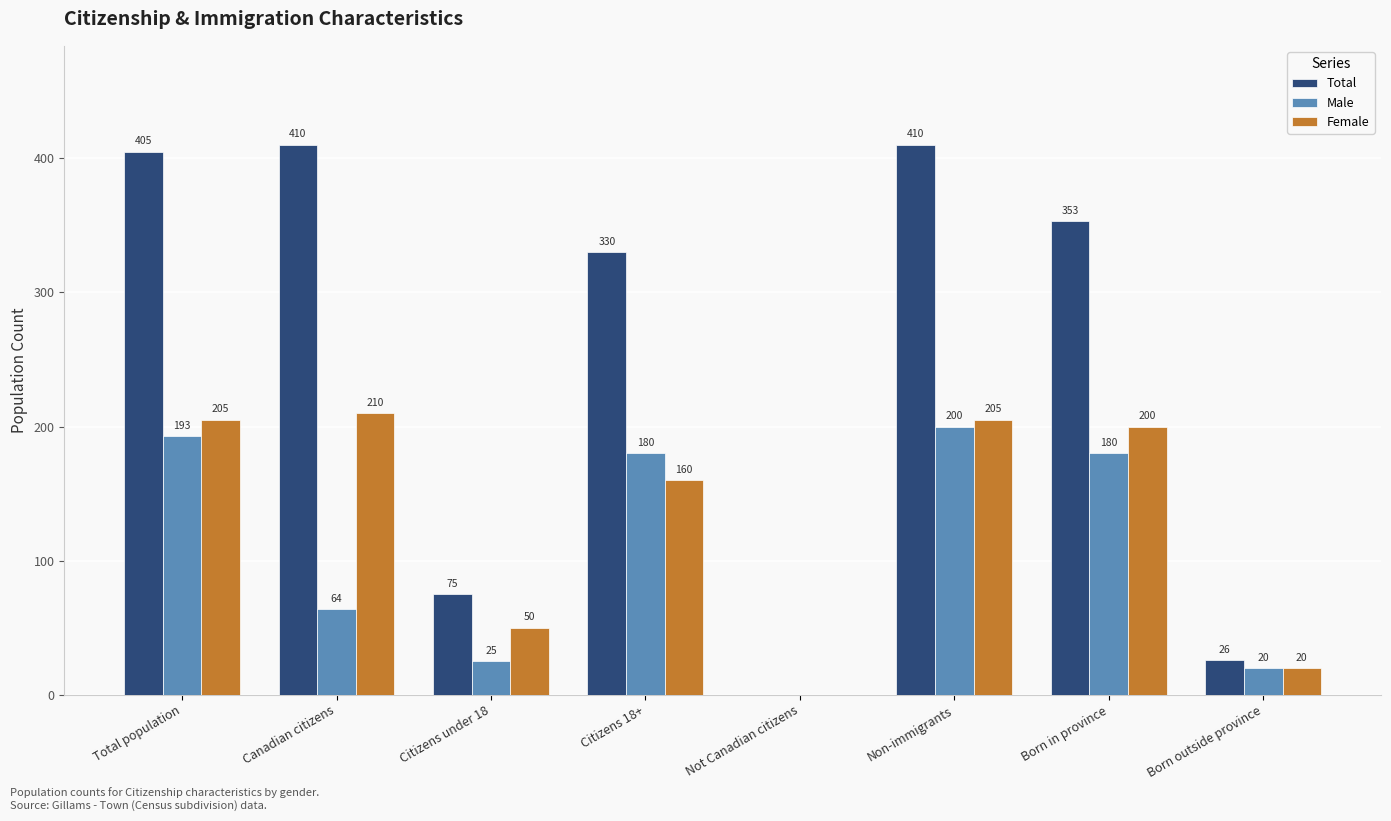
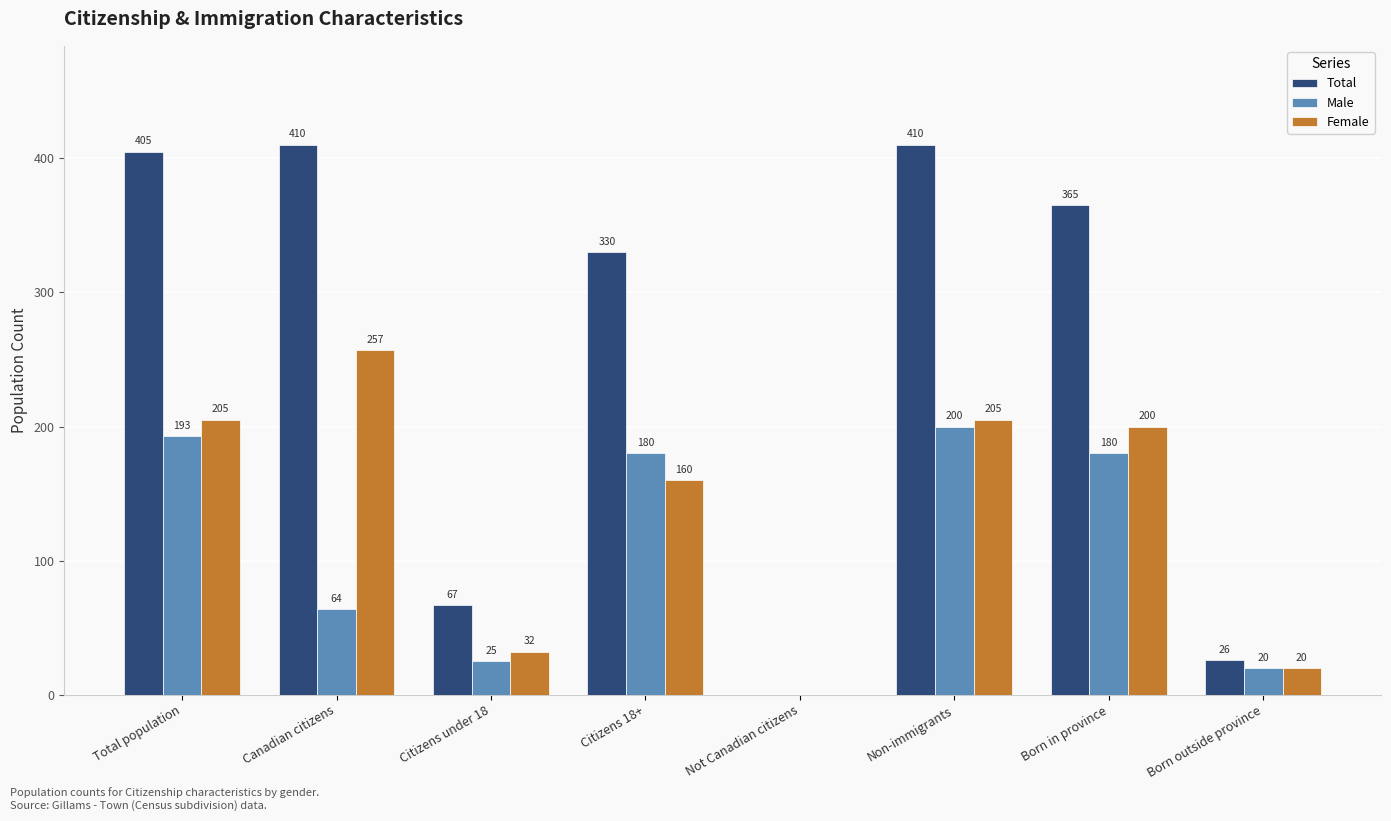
Female, Canadian citizens: 210 -> 257
Total, Citizens under 18: 75 -> 67
Female, Citizens under 18: 50 -> 32
Total, Born in province: 353 -> 365
